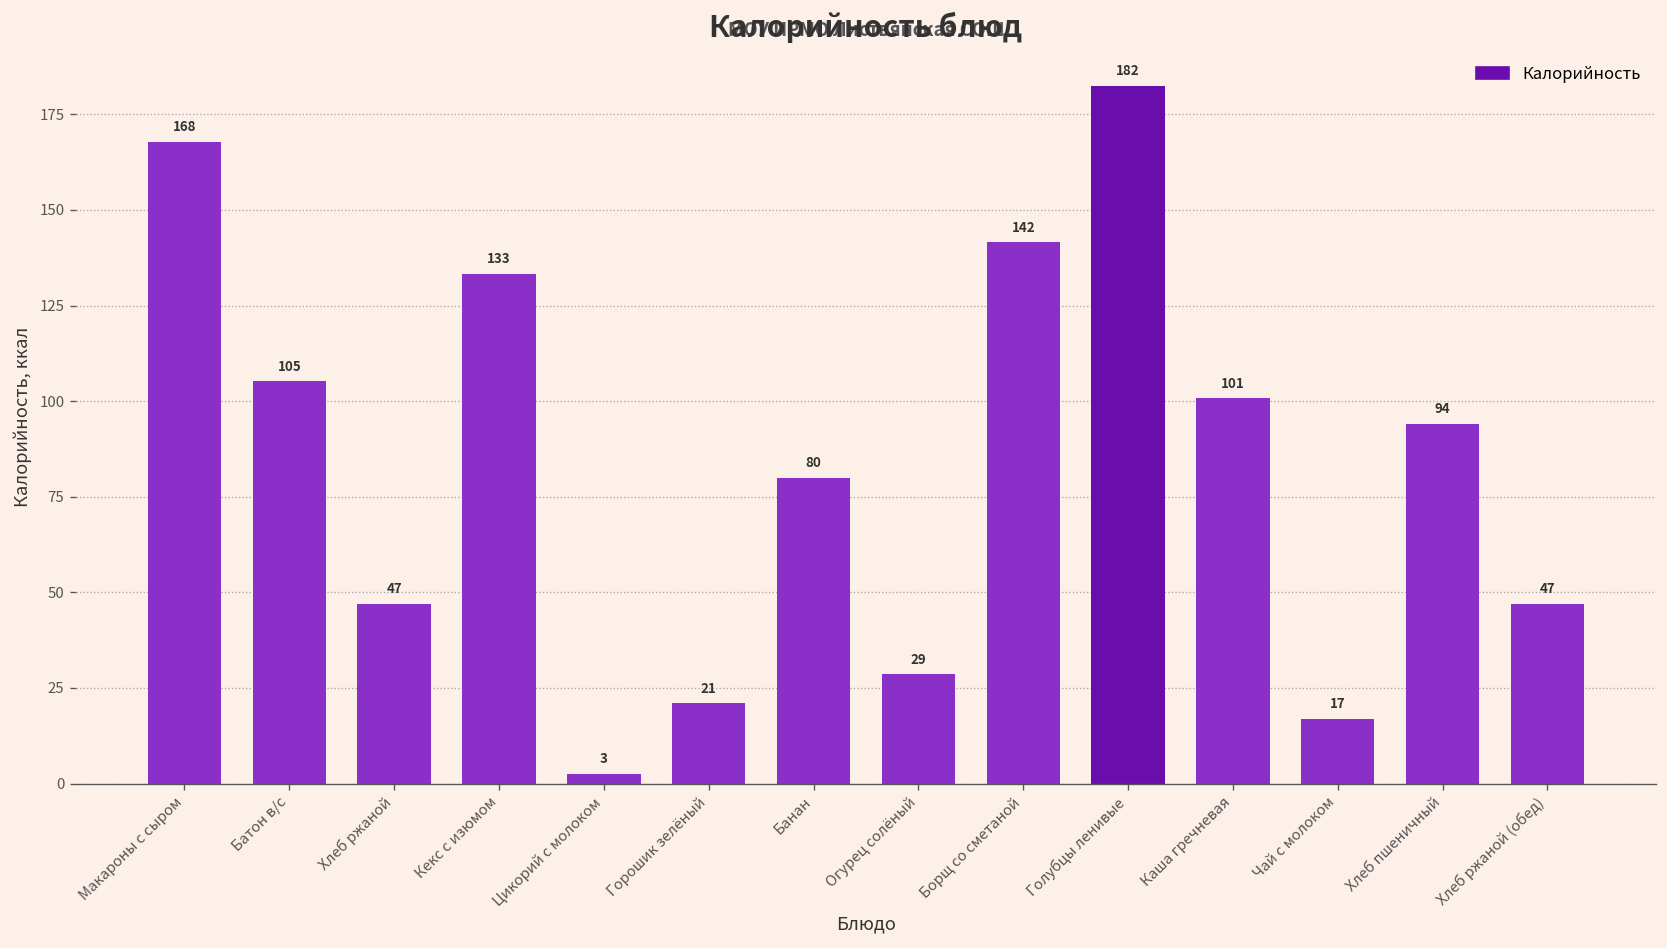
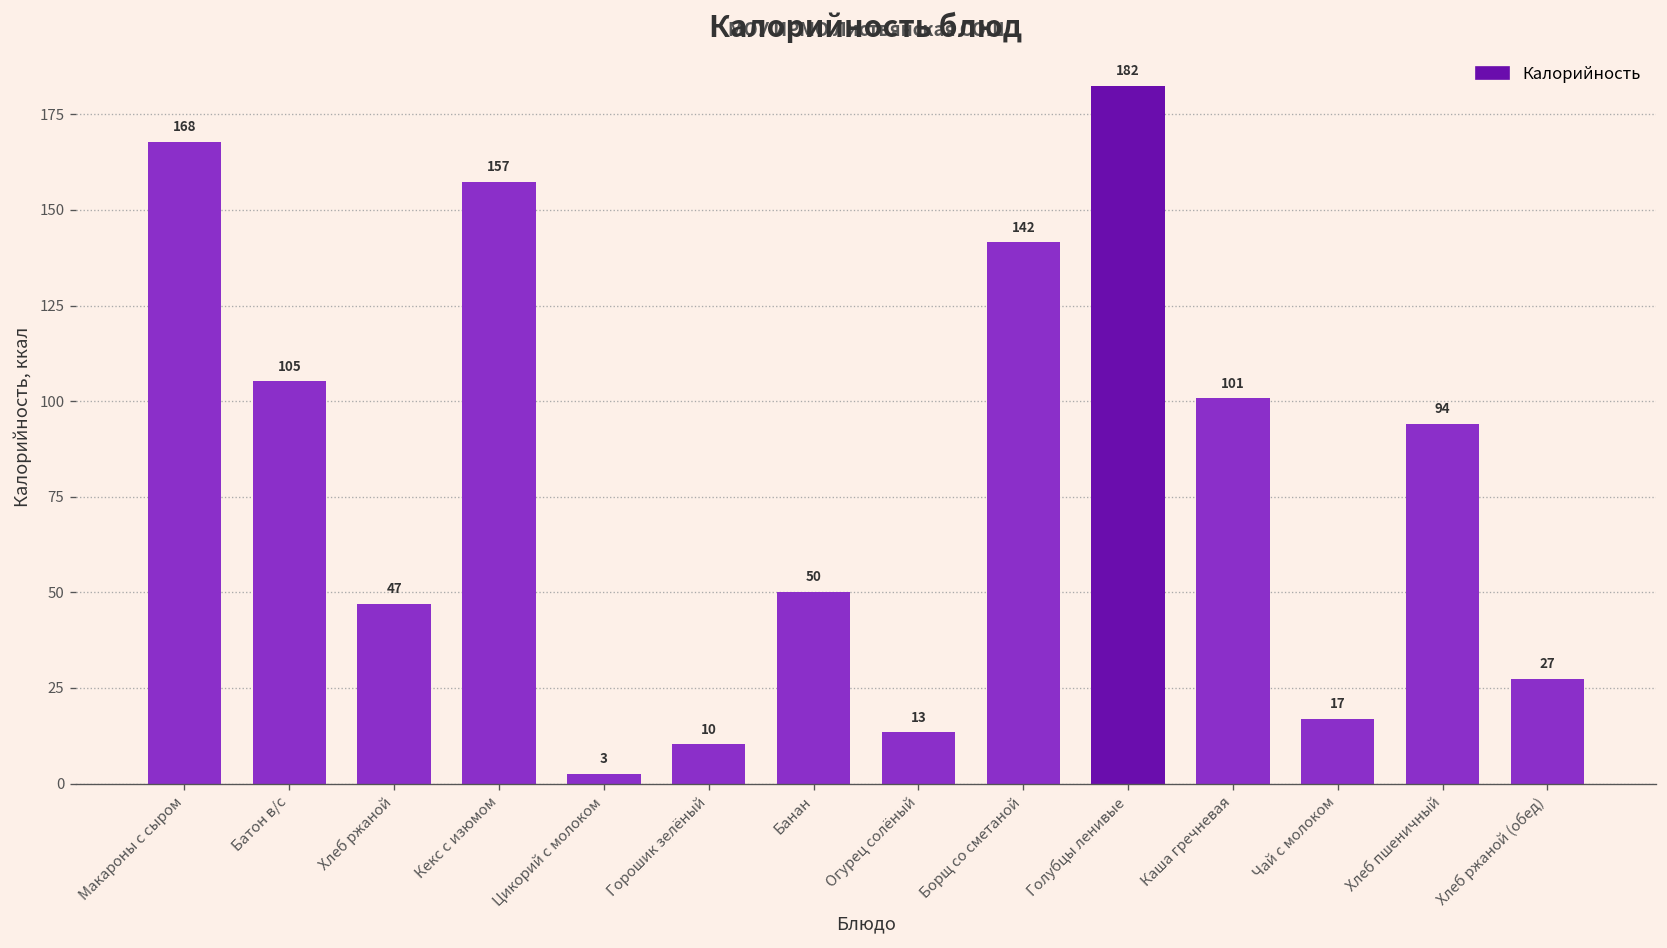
Кекс с изюмом: 133 -> 157
Горошик зелёный: 21 -> 10
Банан: 80 -> 50
Огурец солёный: 29 -> 13
Хлеб ржаной (обед): 47 -> 27
